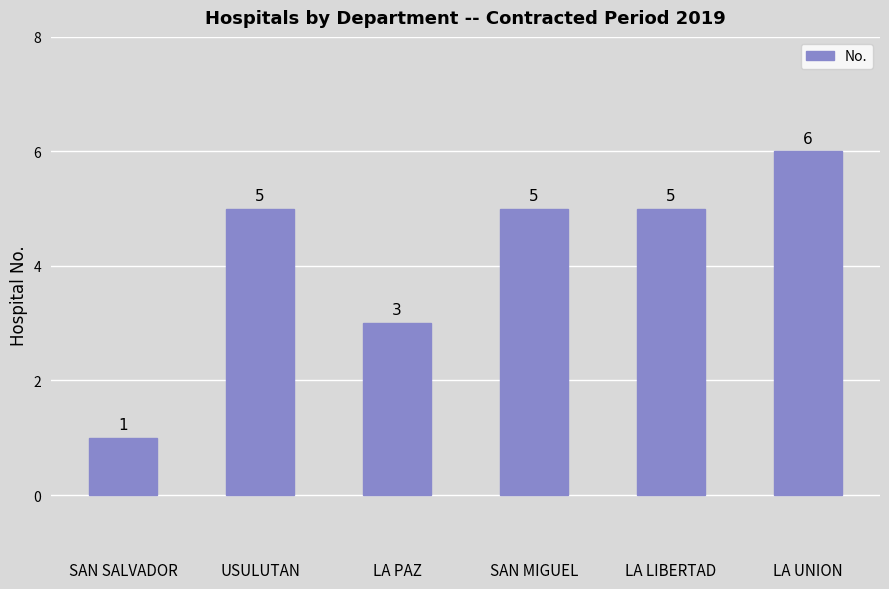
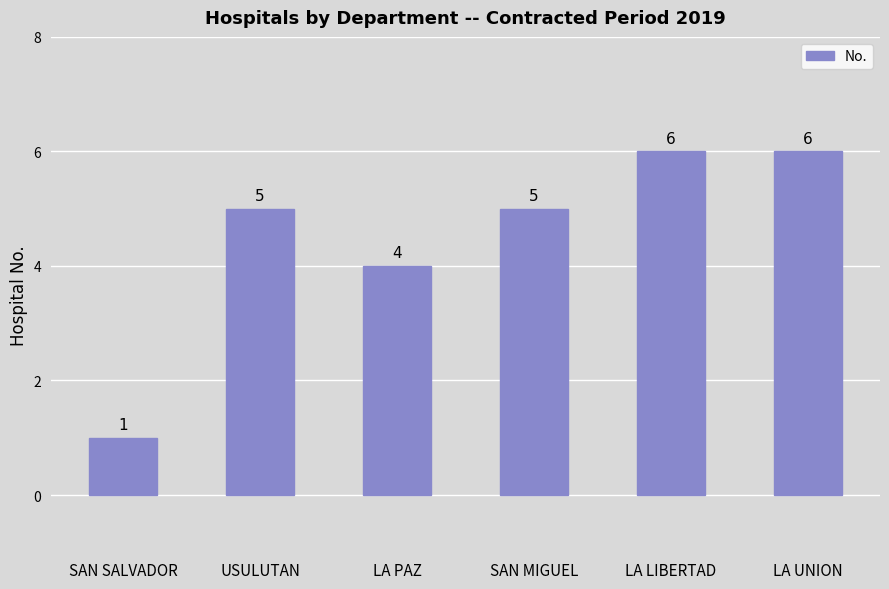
LA PAZ: 3 -> 4
LA LIBERTAD: 5 -> 6
